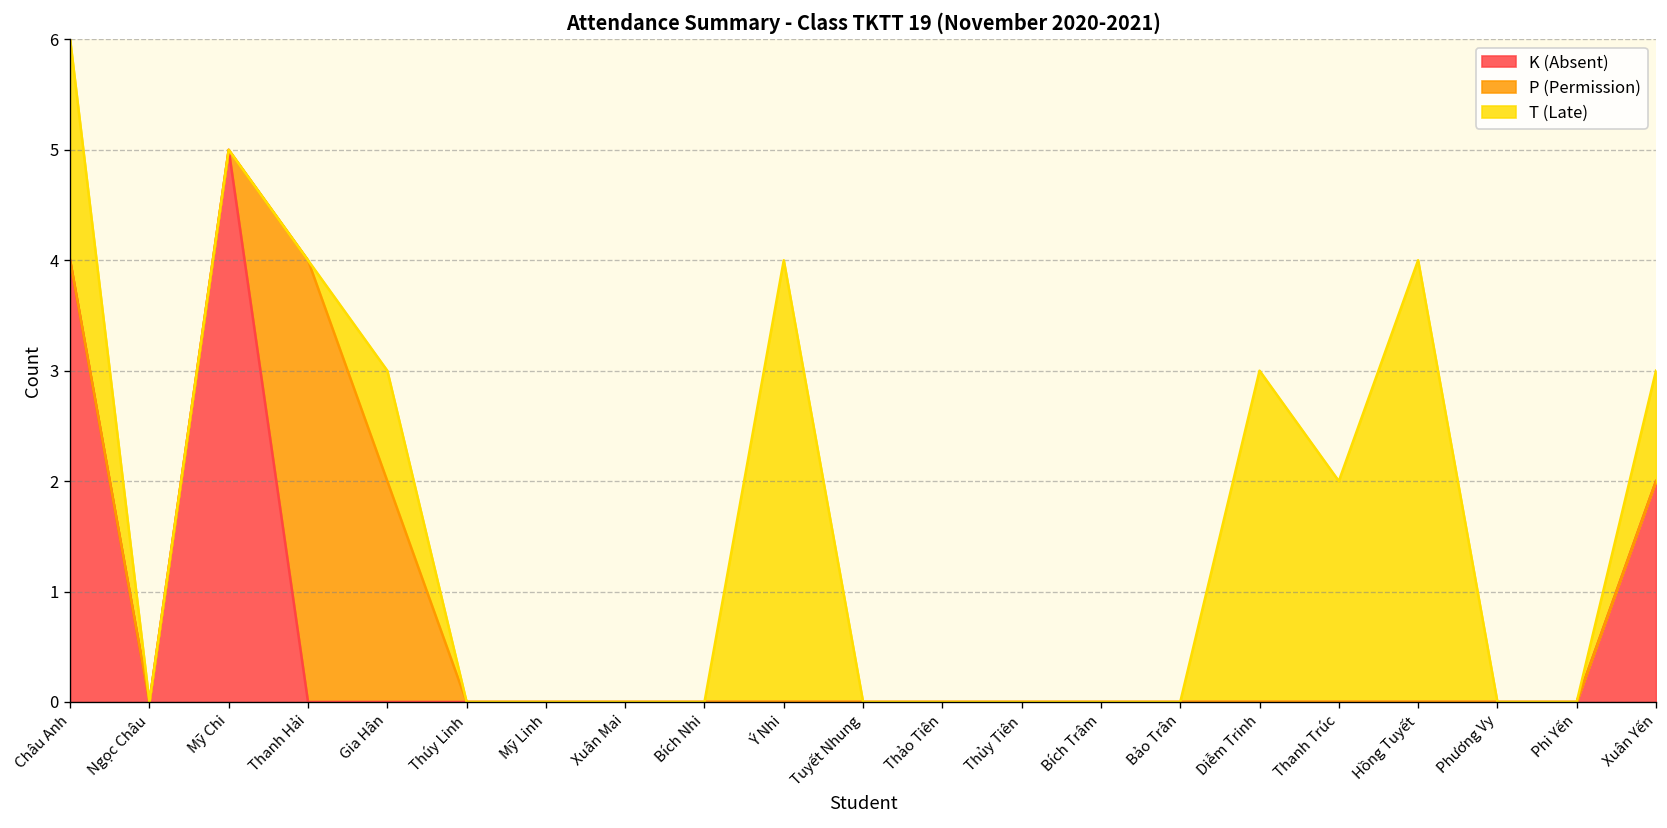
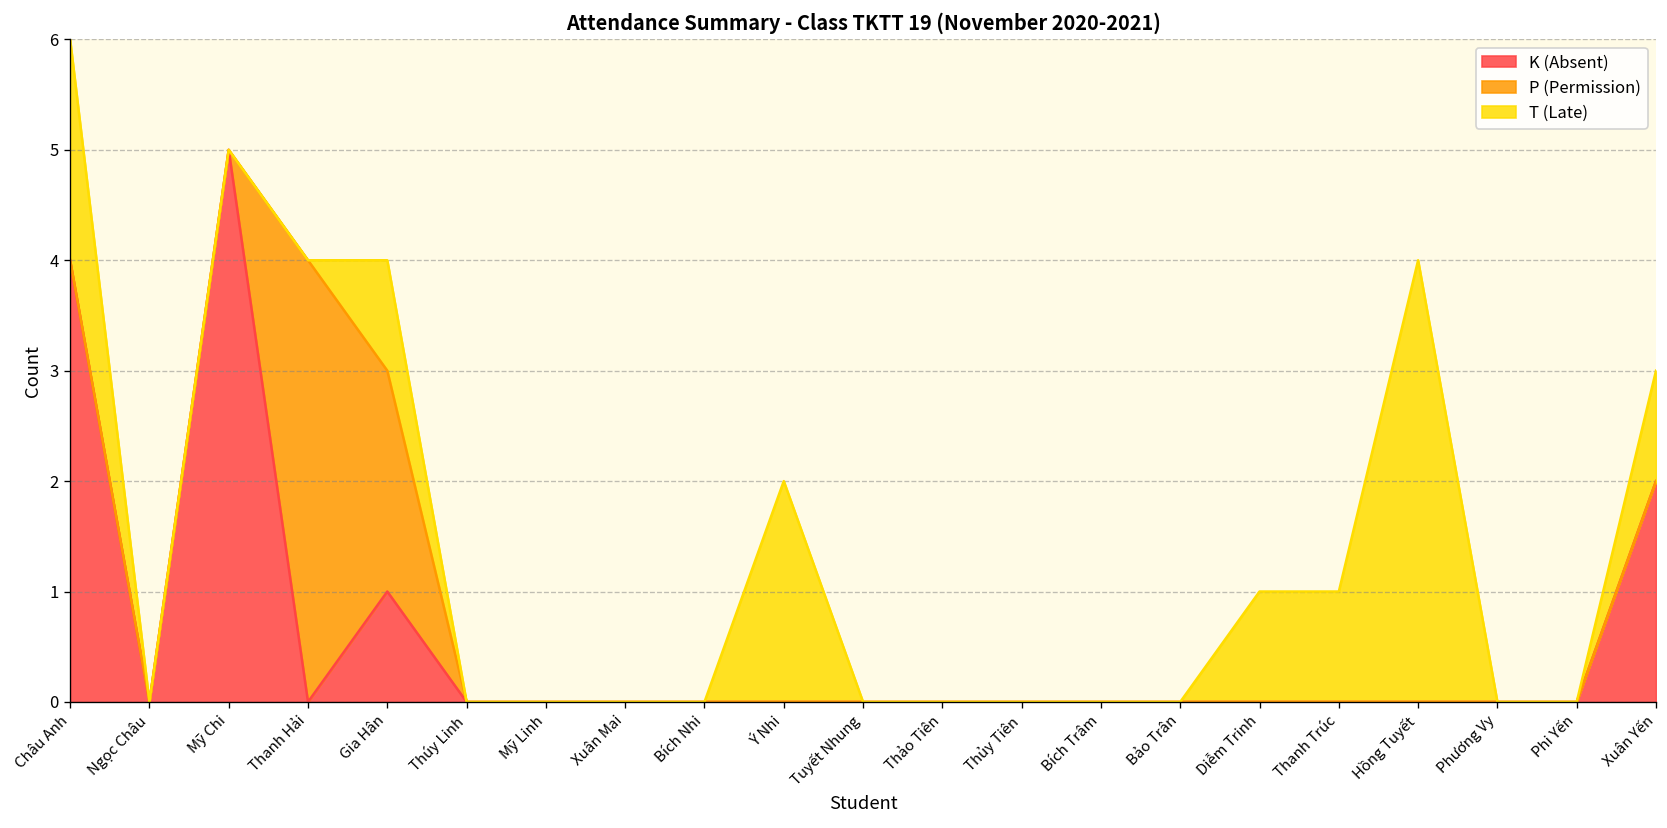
K (Absent), Gia Hân: 0 -> 1
T (Late), Ý Nhi: 4 -> 2
T (Late), Diễm Trinh: 3 -> 1
T (Late), Thanh Trúc: 2 -> 1
